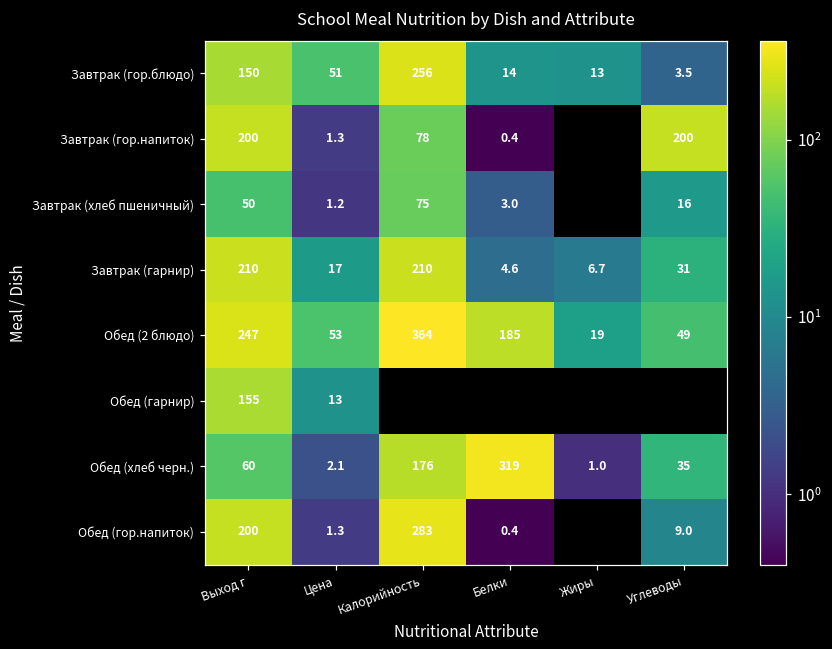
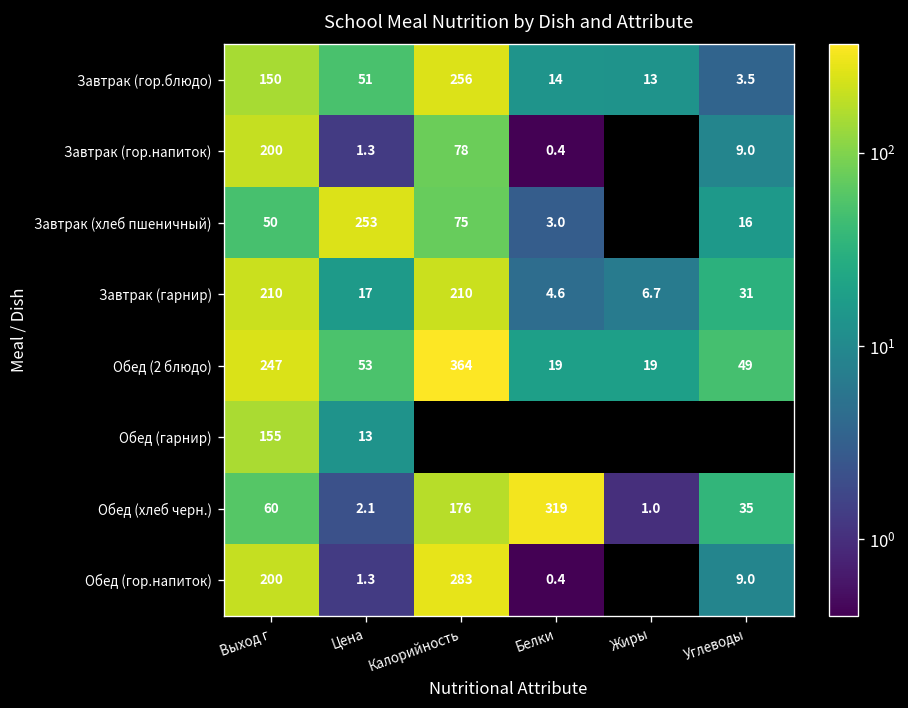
Завтрак (гор.напиток), Углеводы: 200 -> 9.0
Завтрак (хлеб пшеничный), Цена: 1.2 -> 253
Обед (2 блюдо), Белки: 185 -> 19
